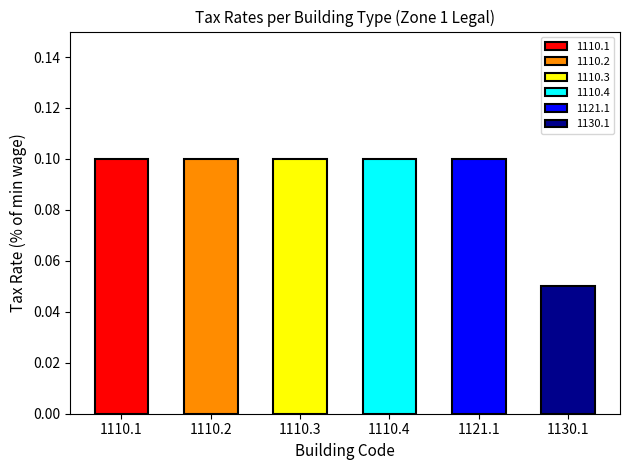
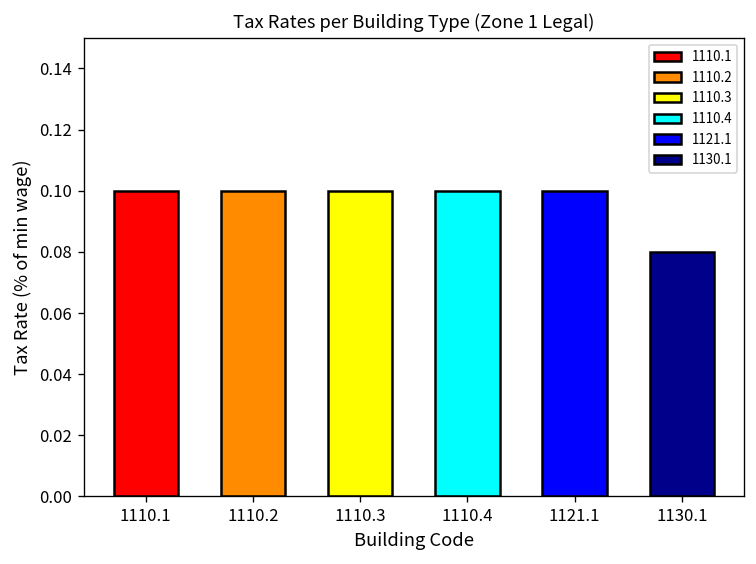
1130.1: 0.05 -> 0.08
